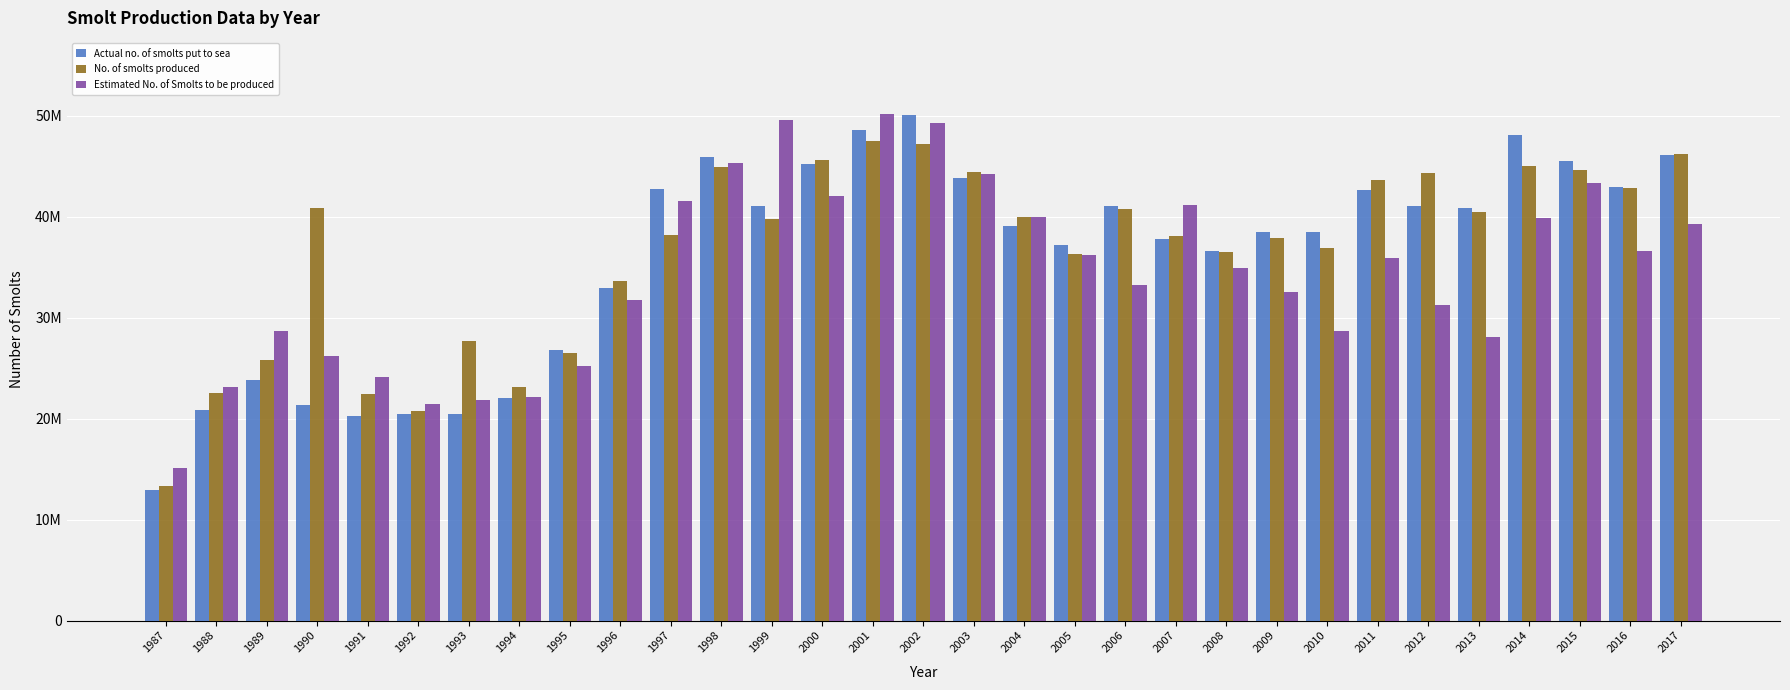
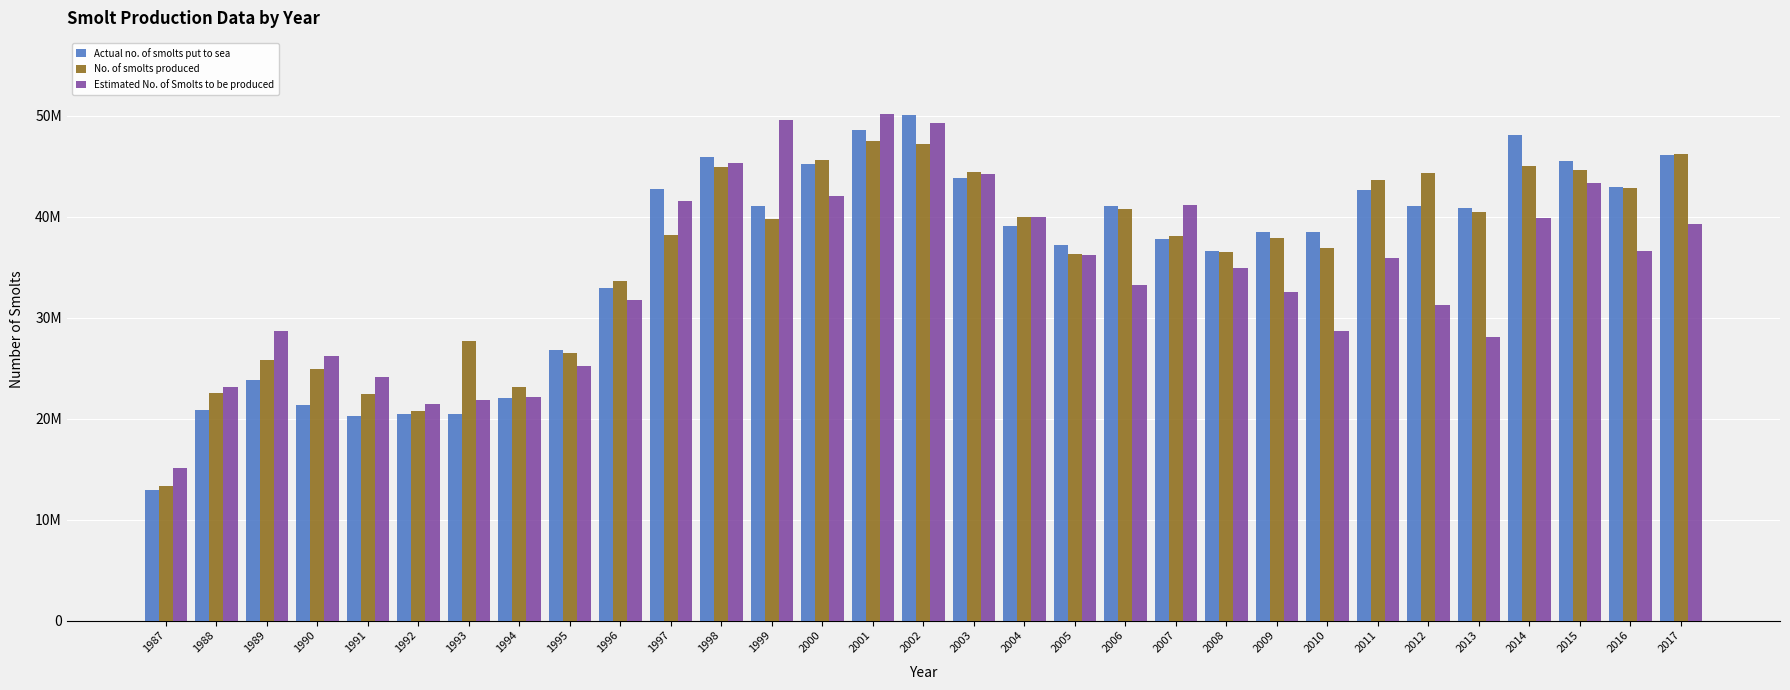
No. of smolts produced, 1990: 40900000 -> 24900000
